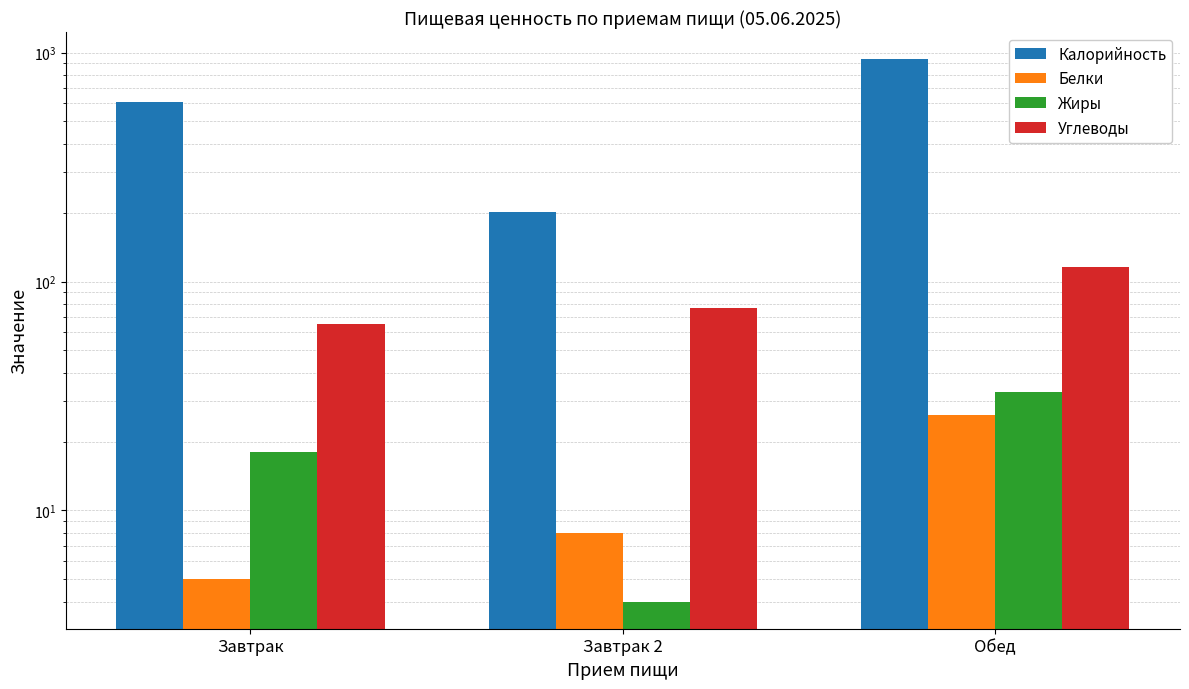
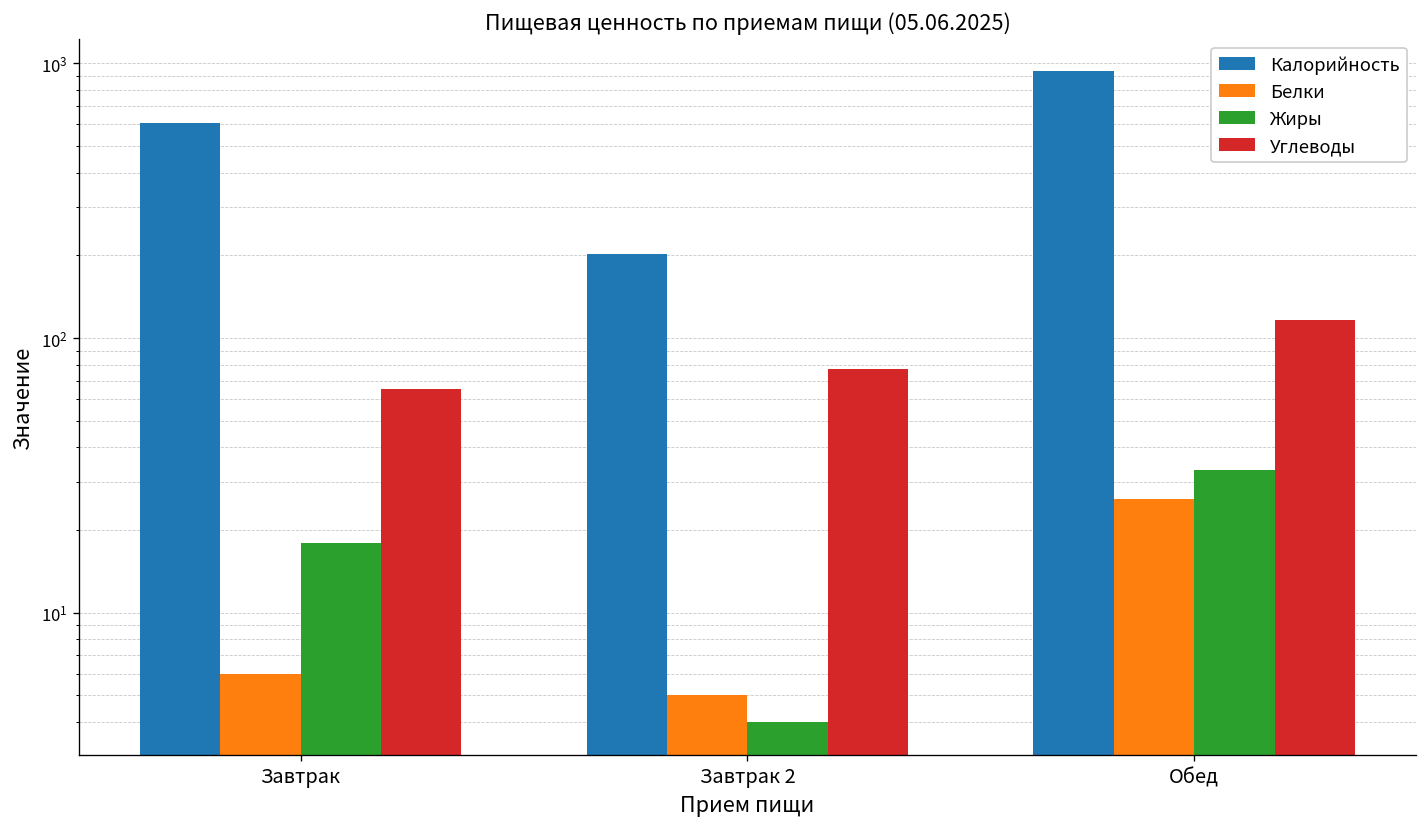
Белки, Завтрак: 5 -> 6
Белки, Завтрак 2: 8 -> 5
